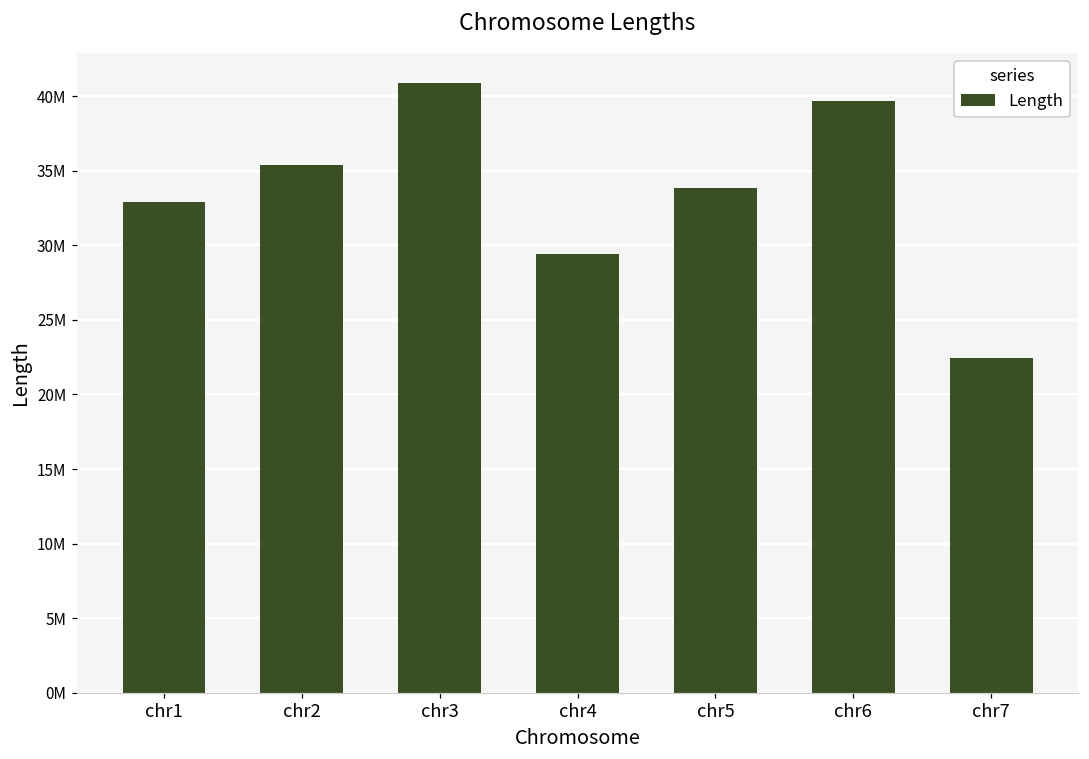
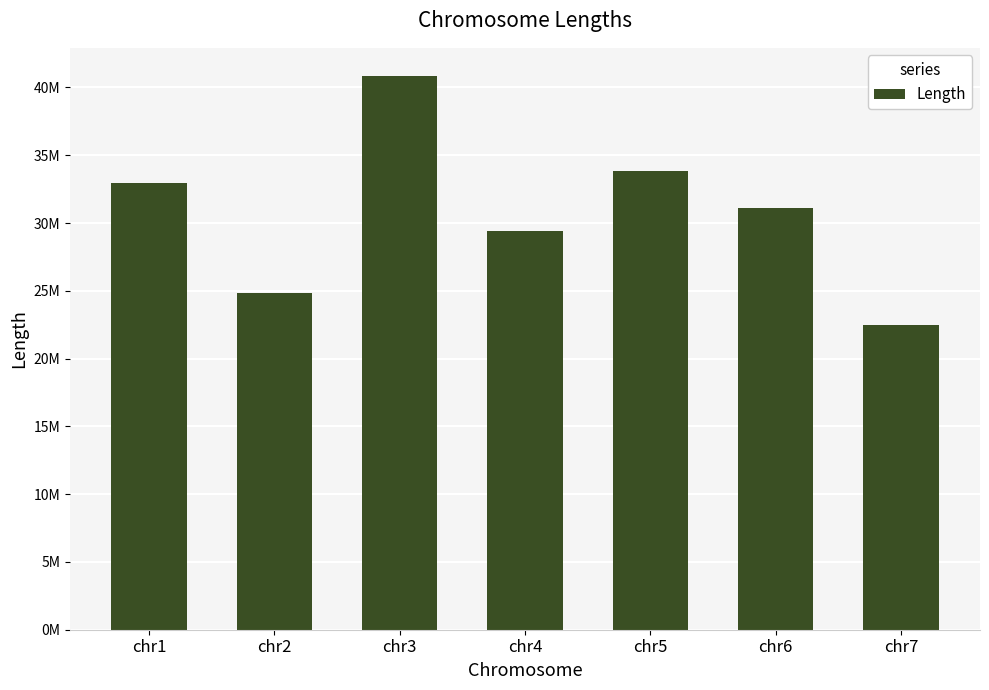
chr2: 35400000 -> 24800000
chr6: 39700000 -> 31100000
